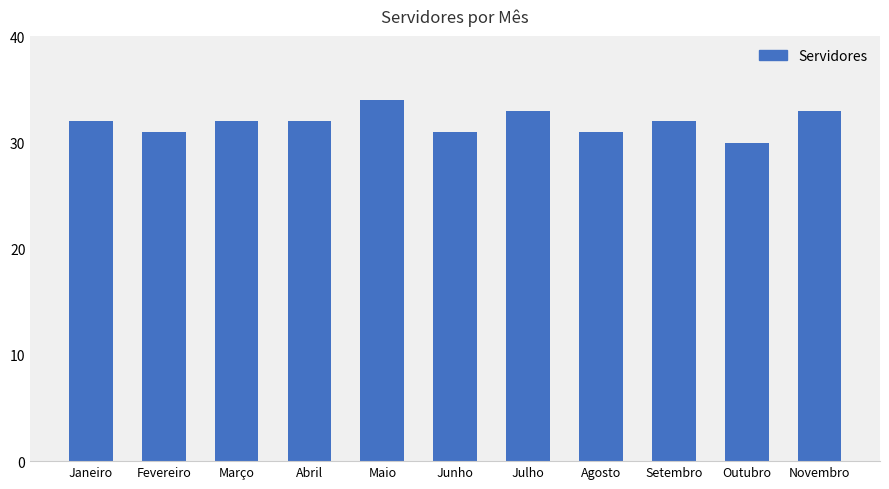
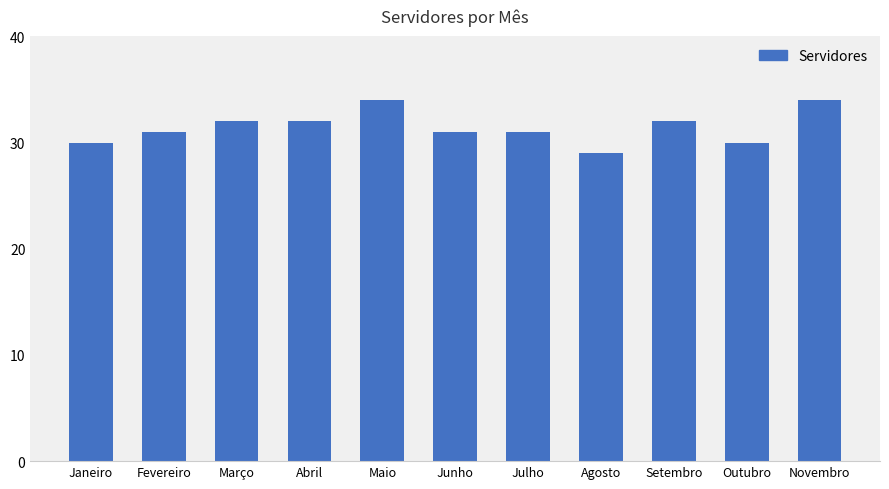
Janeiro: 32 -> 30
Julho: 33 -> 31
Agosto: 31 -> 29
Novembro: 33 -> 34
